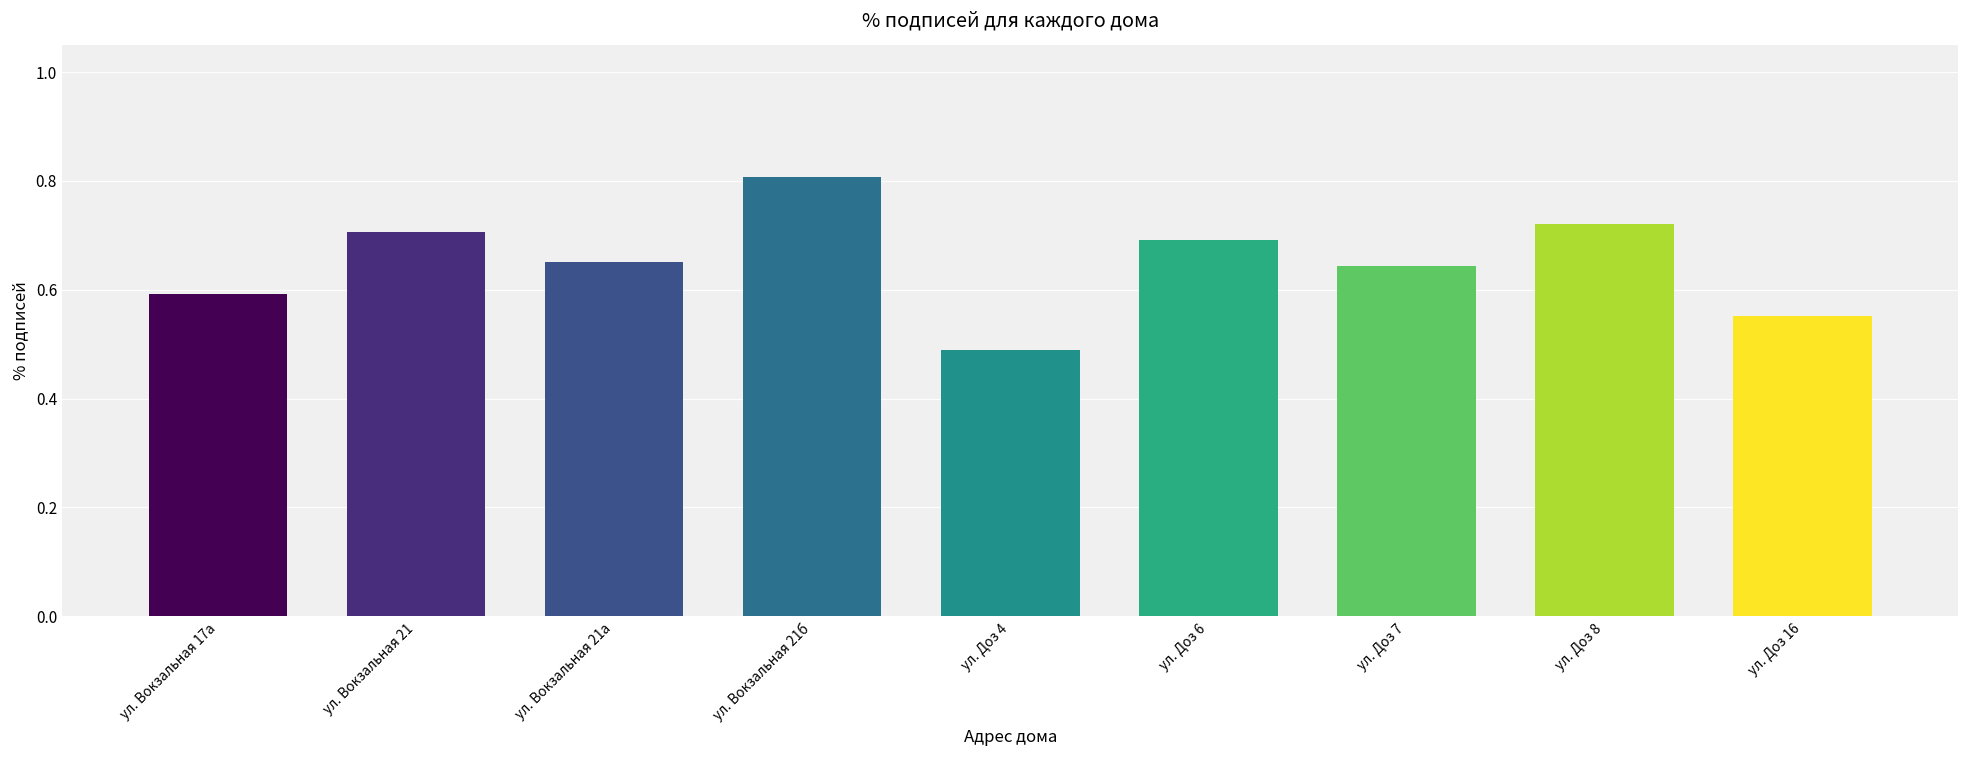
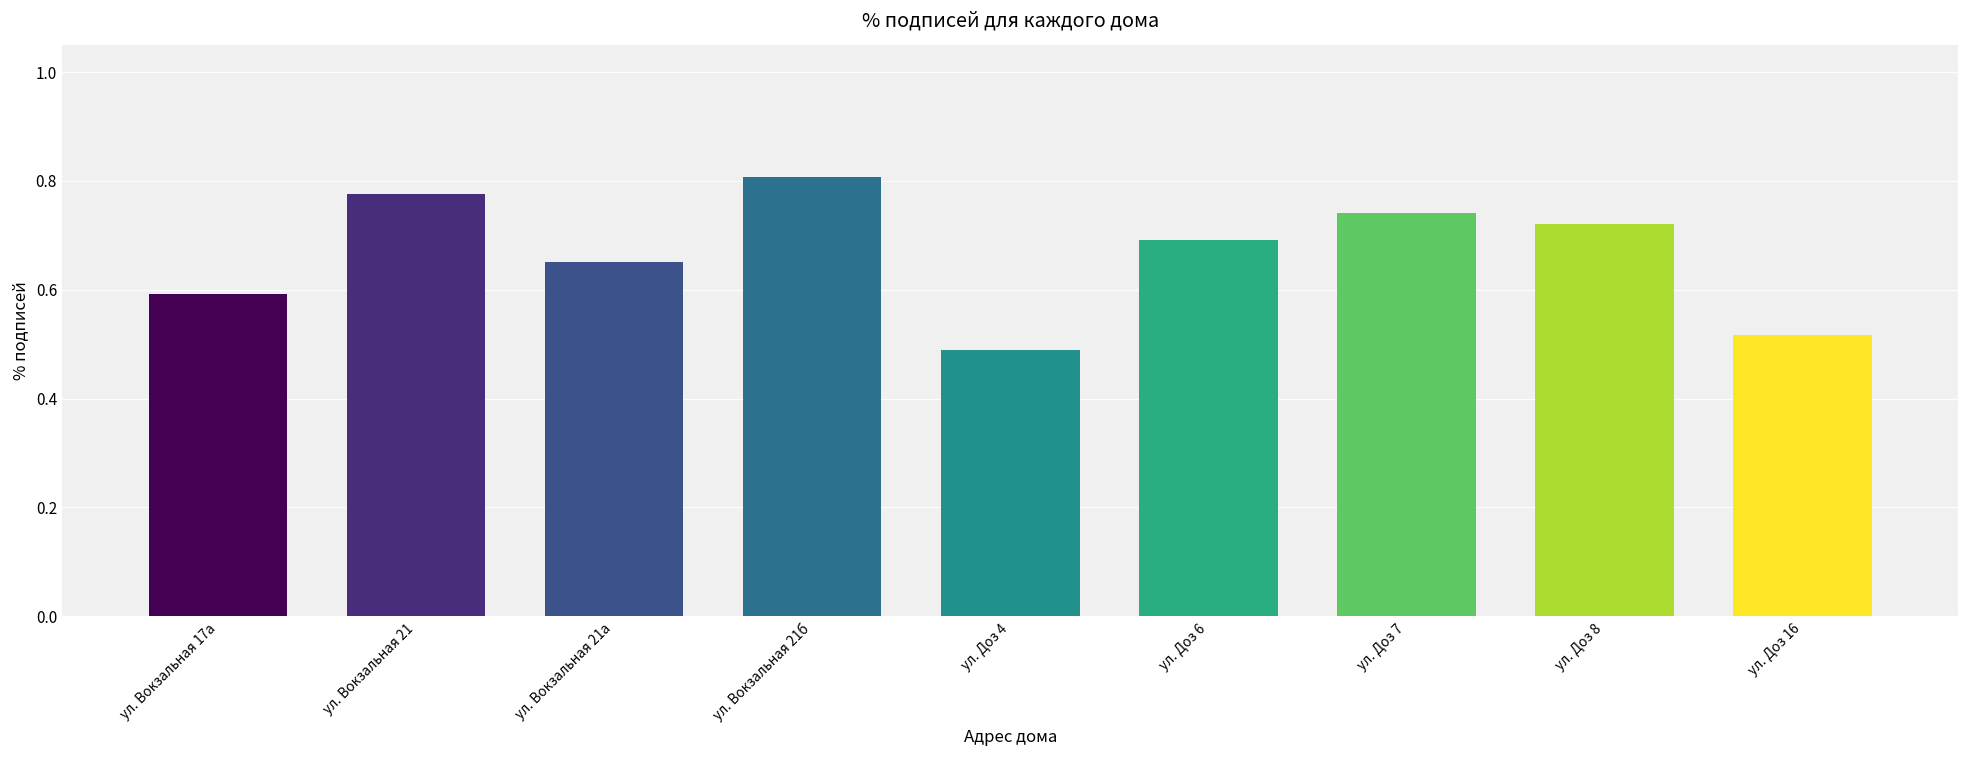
ул. Вокзальная 21: 0.71 -> 0.78
ул. Доз 7: 0.64 -> 0.74
ул. Доз 16: 0.55 -> 0.52
